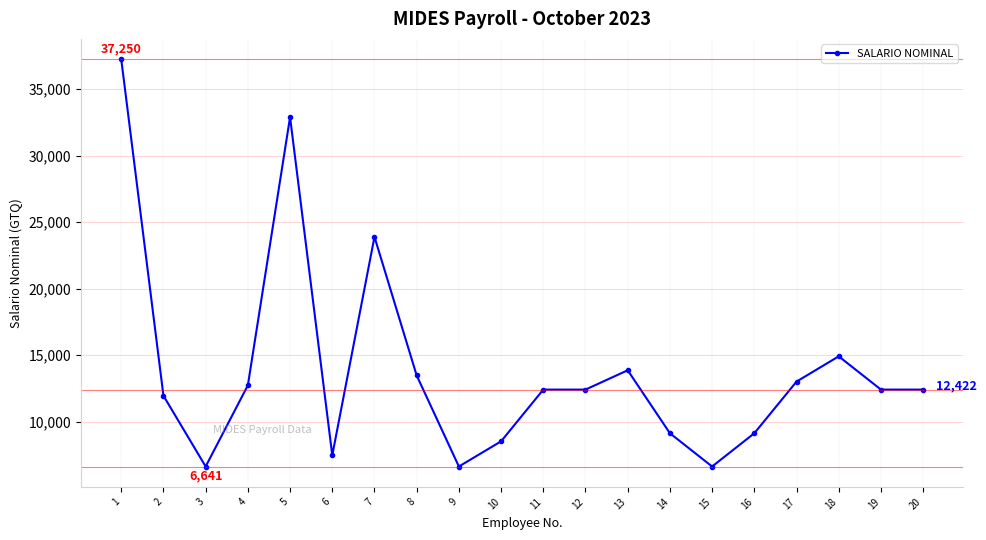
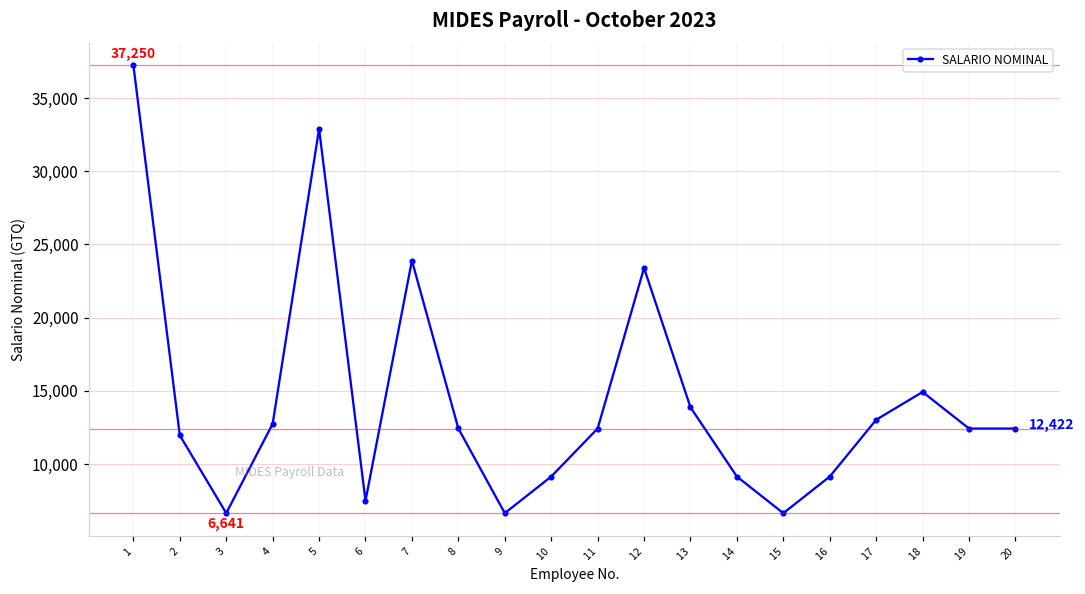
8: 13,500 -> 12,400
10: 8,500 -> 9,100
12: 12,400 -> 23,400
